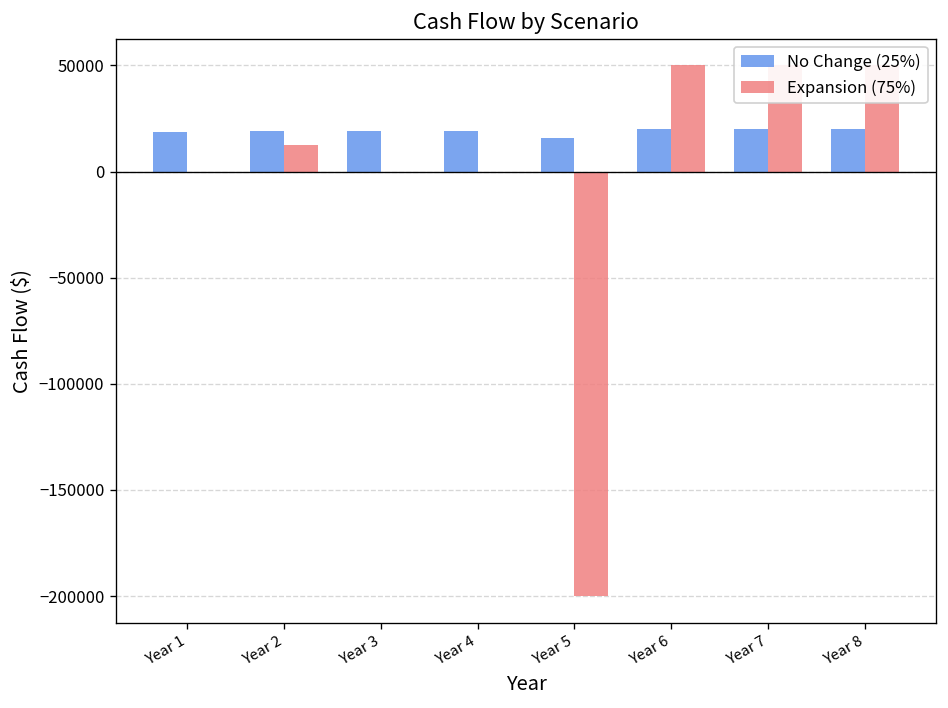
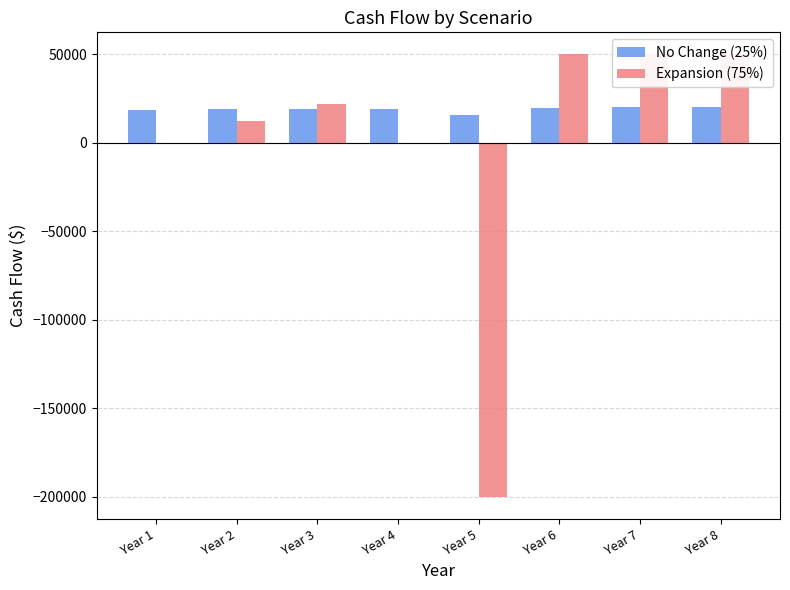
Expansion (75%), Year 3: 0 -> 22000
